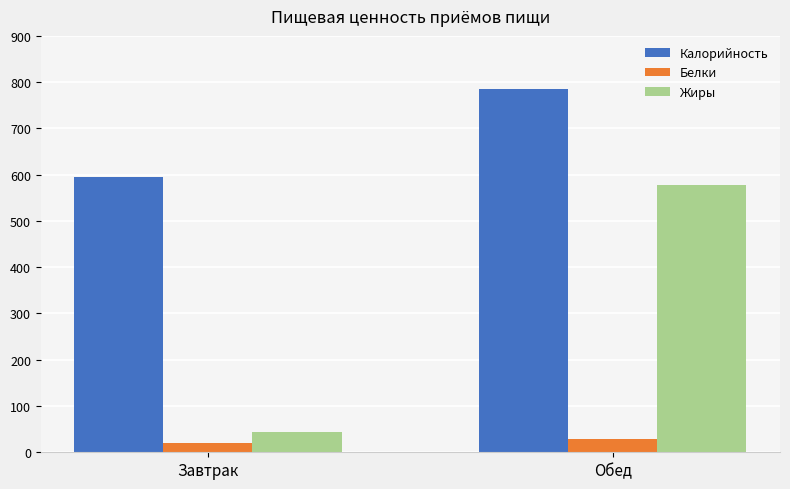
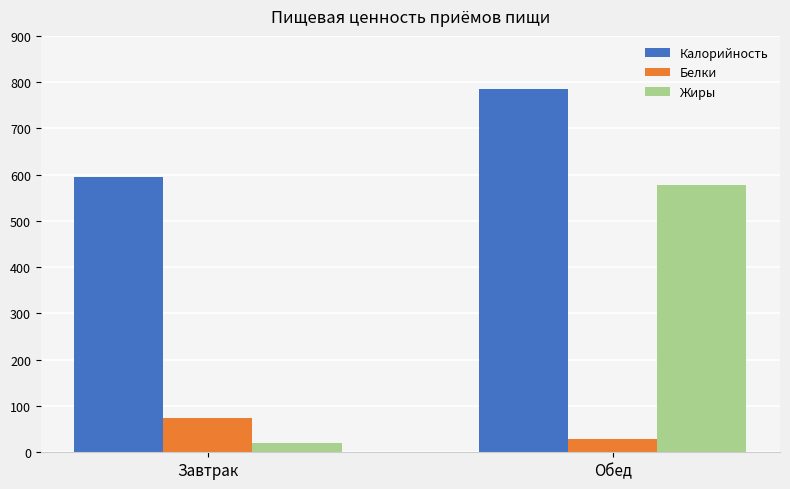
Белки, Завтрак: 20 -> 70
Жиры, Завтрак: 40 -> 20
